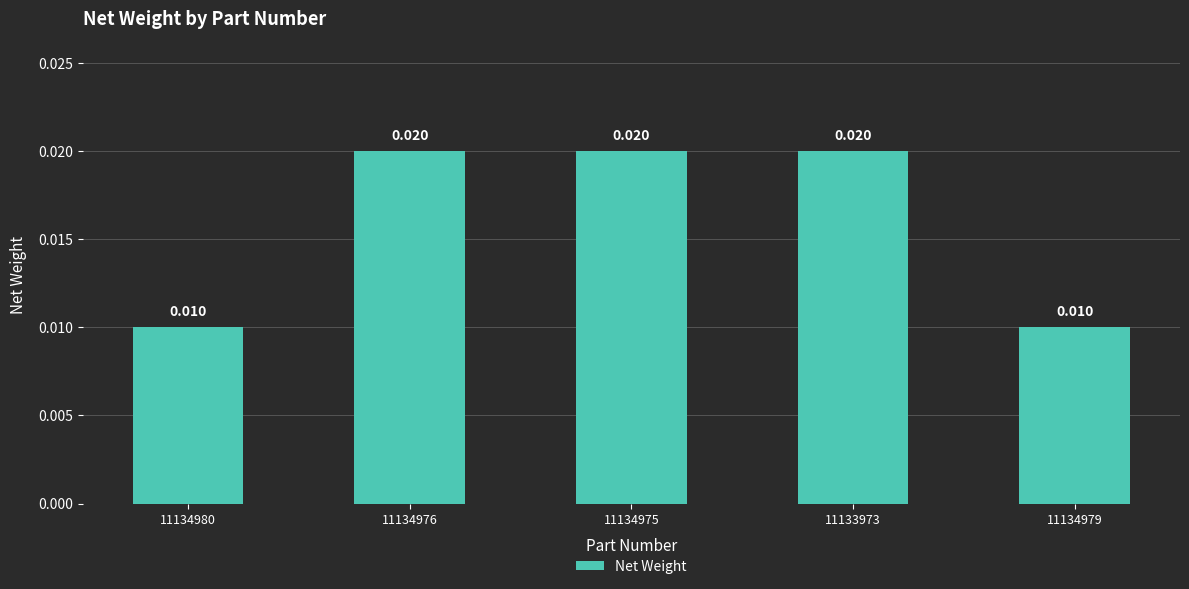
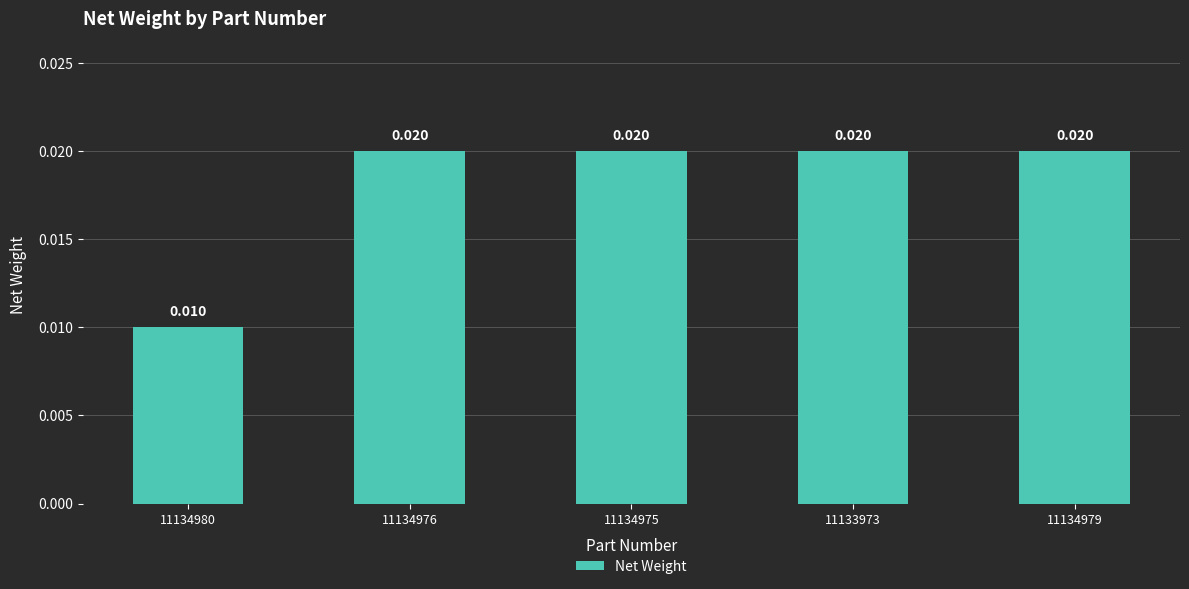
11134979: 0.010 -> 0.020
